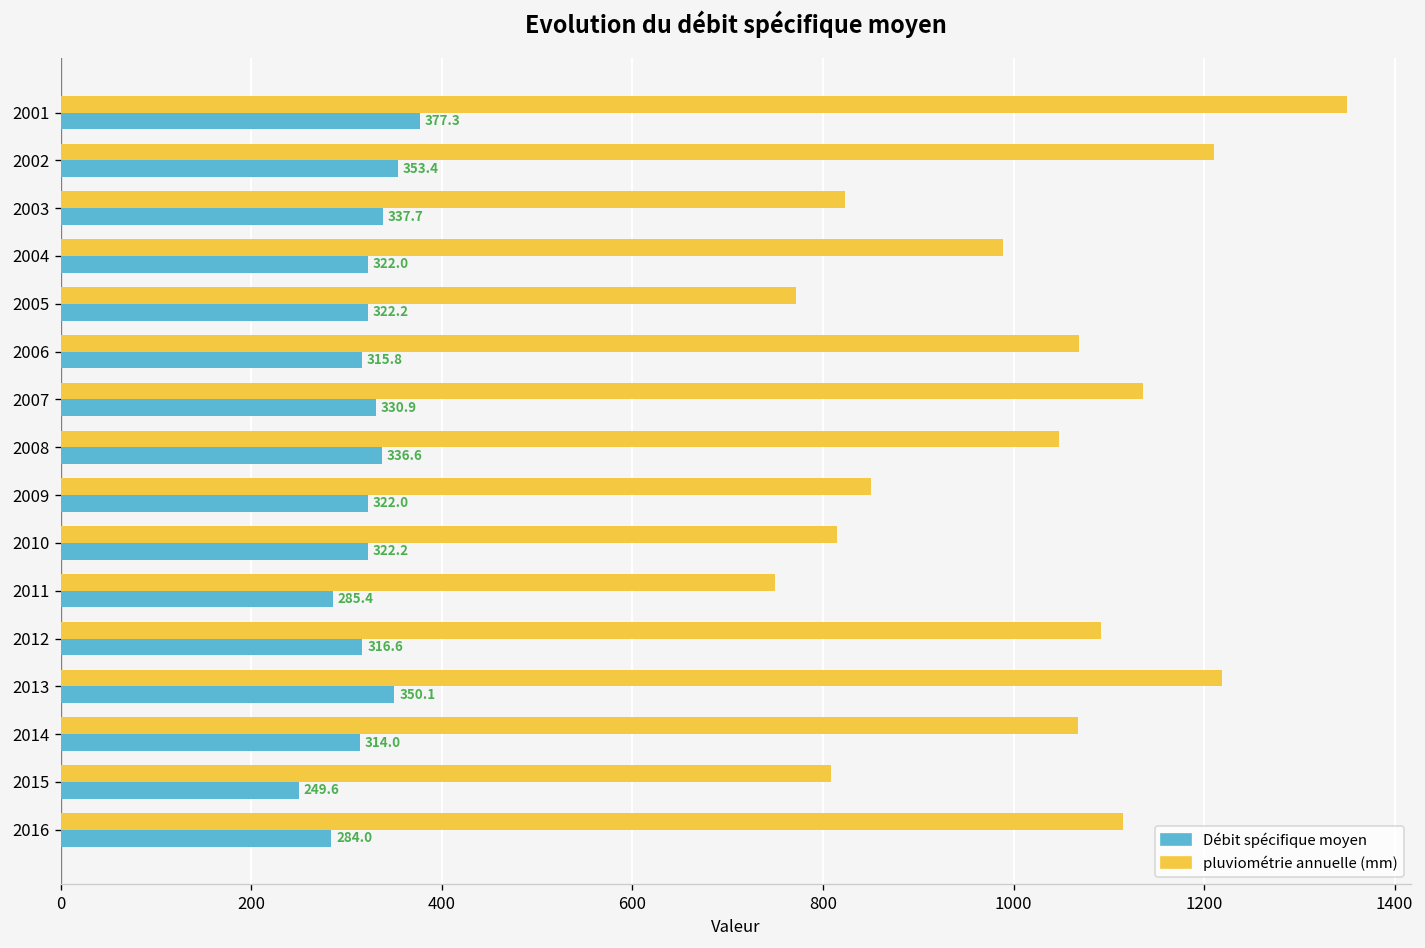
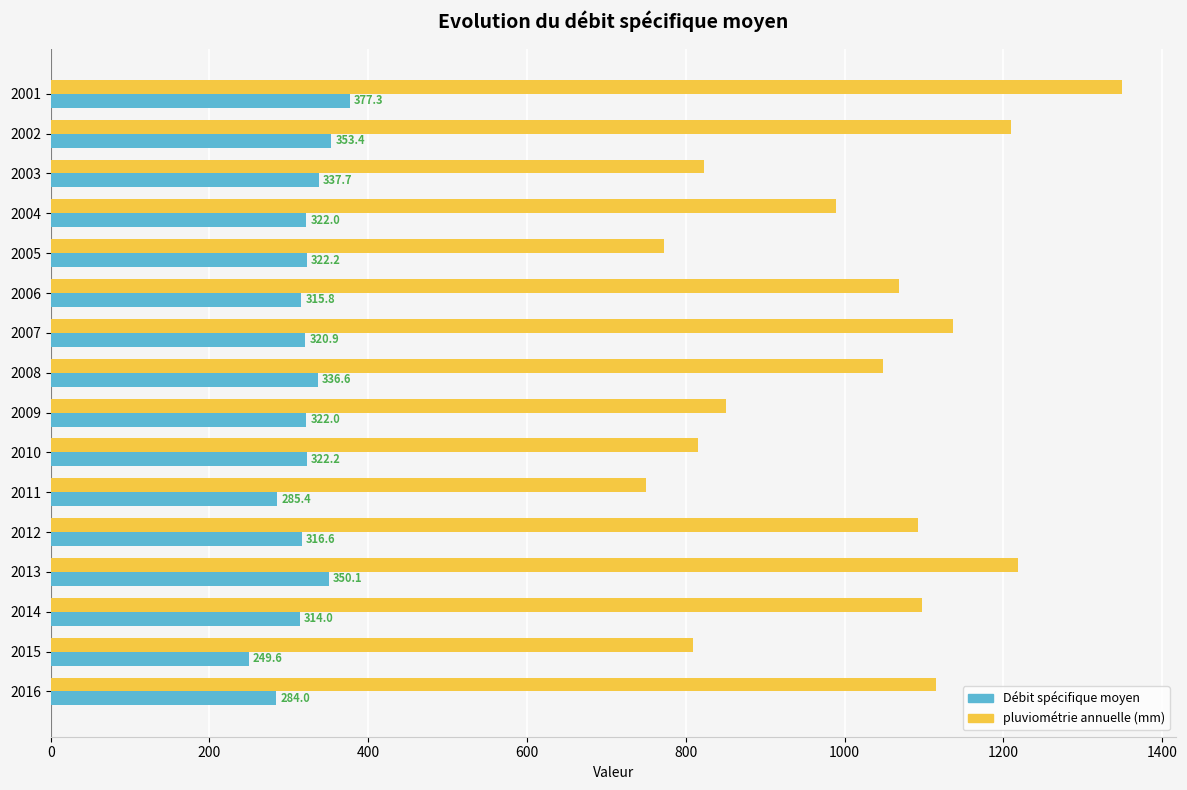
Débit spécifique moyen, 2007: 330.9 -> 320.9
pluviométrie annuelle (mm), 2014: 1070 -> 1100
